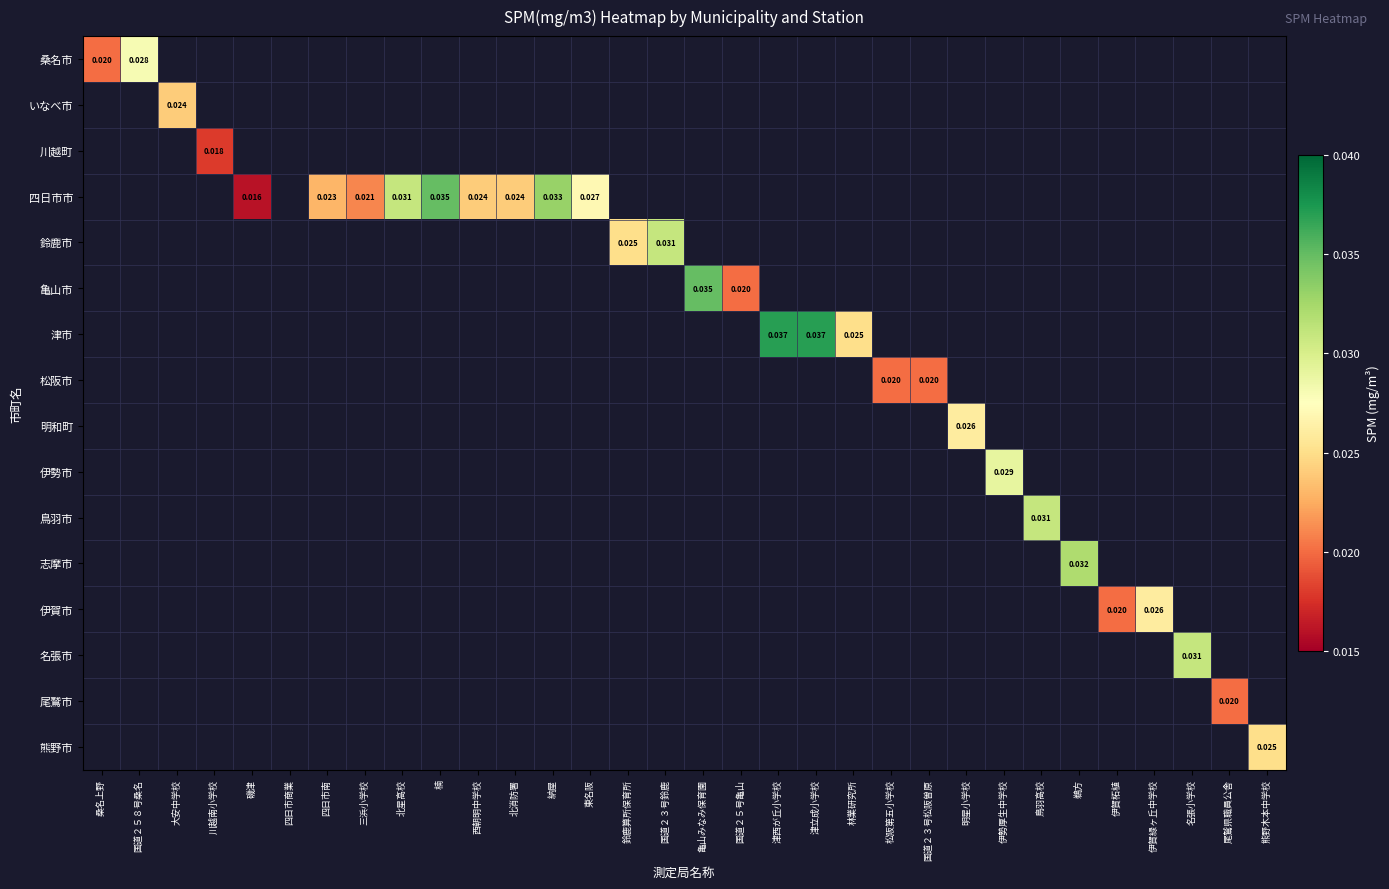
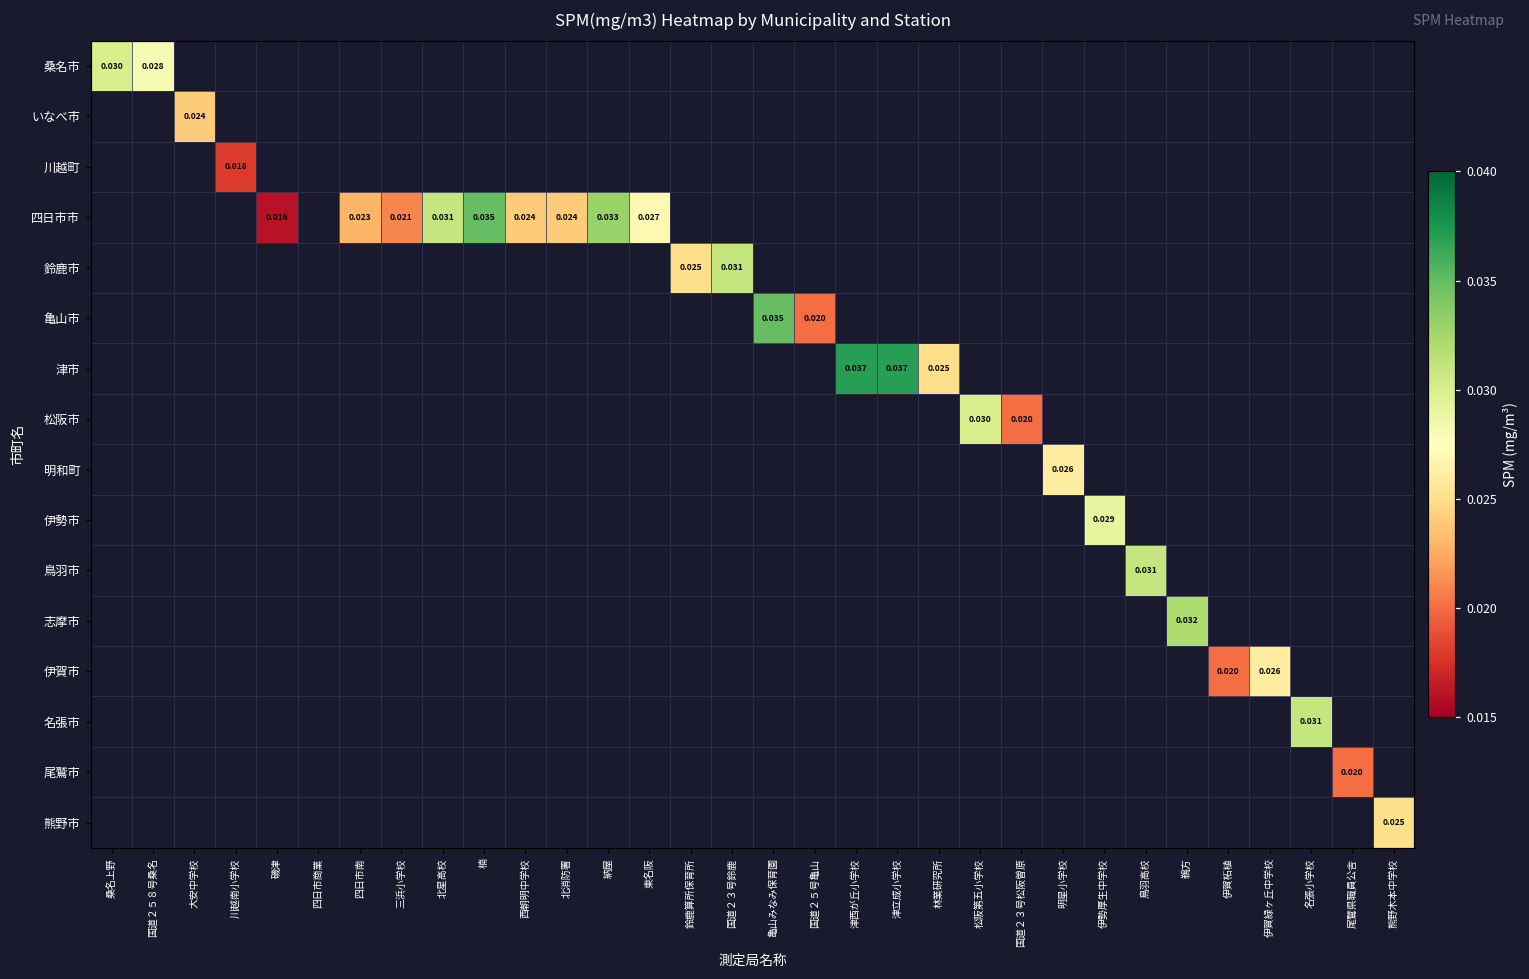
桑名市, 桑名上野: 0.020 -> 0.030
松阪市, 松阪第五小学校: 0.020 -> 0.030
